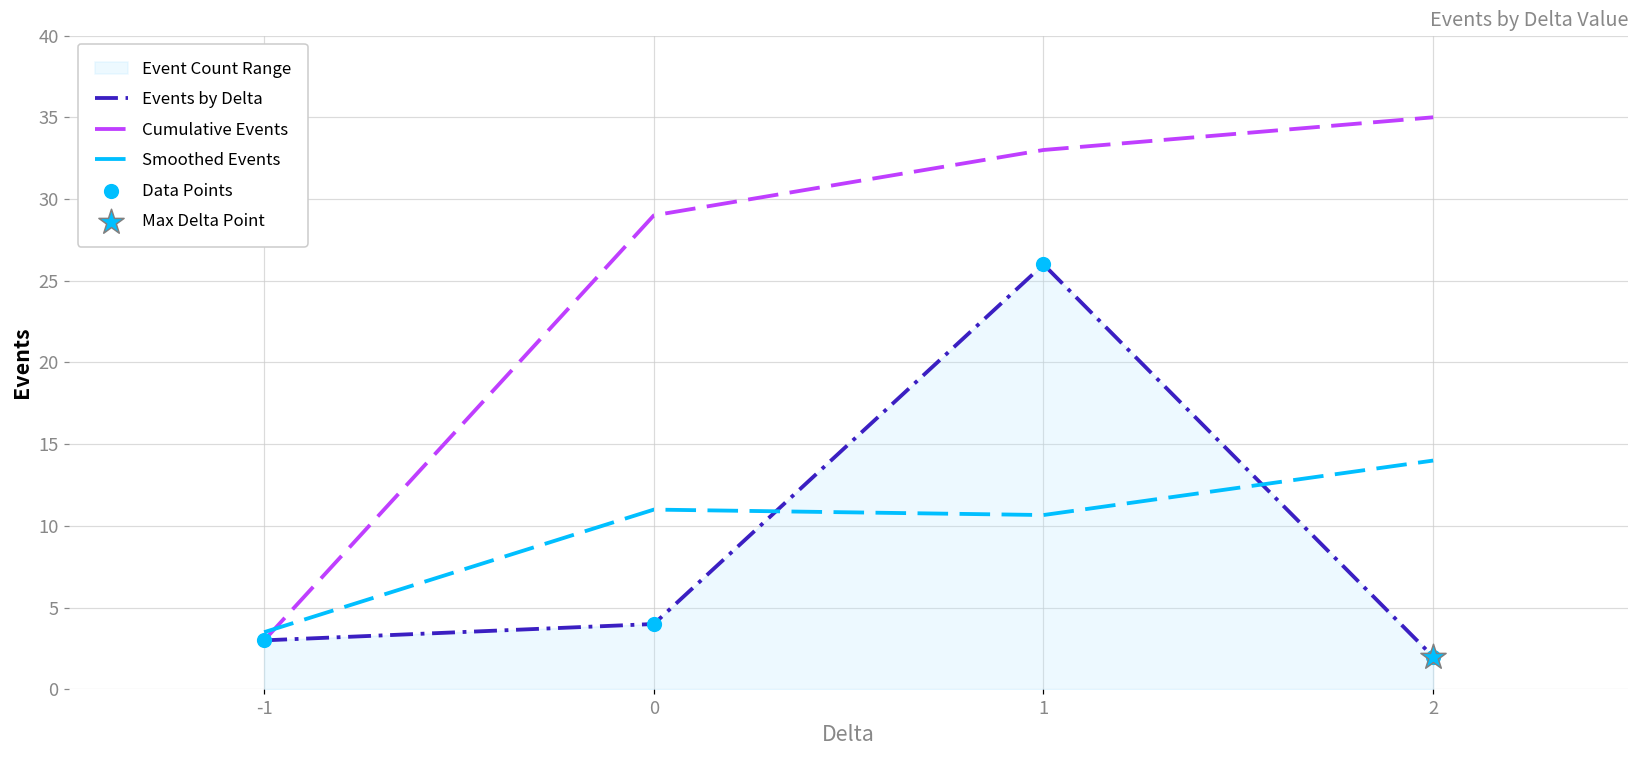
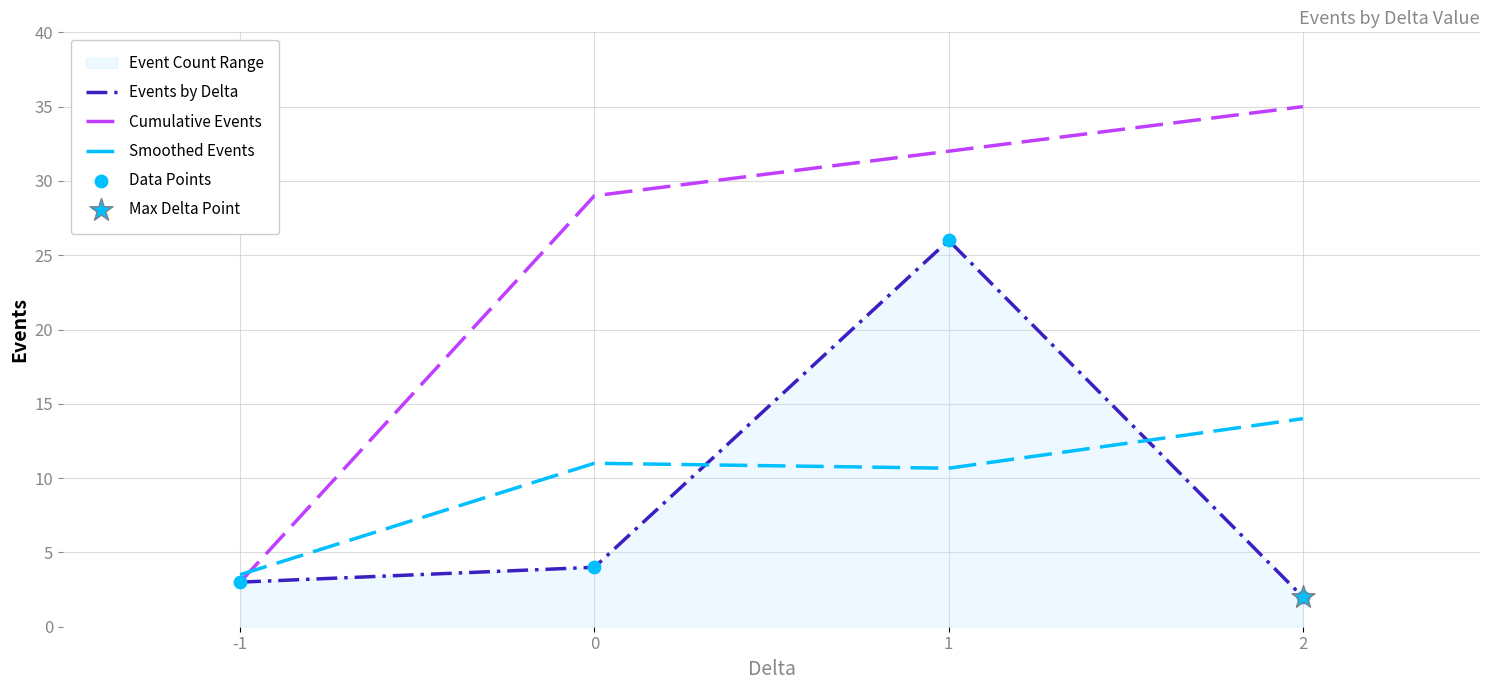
Cumulative Events, 1: 33 -> 32
